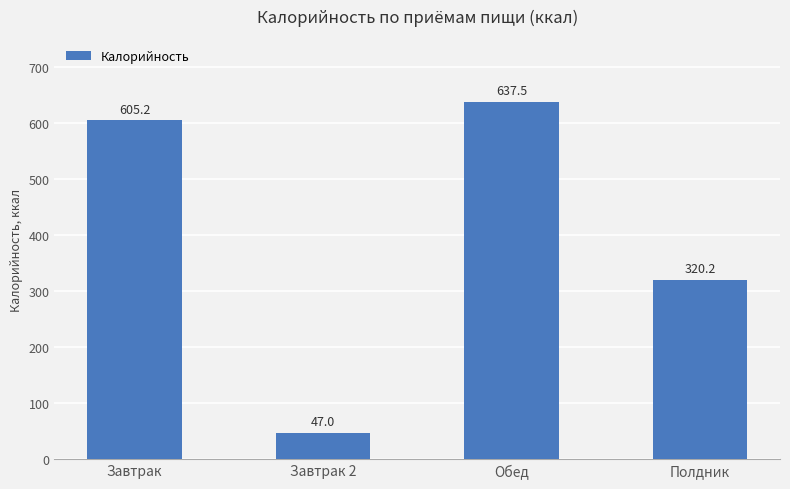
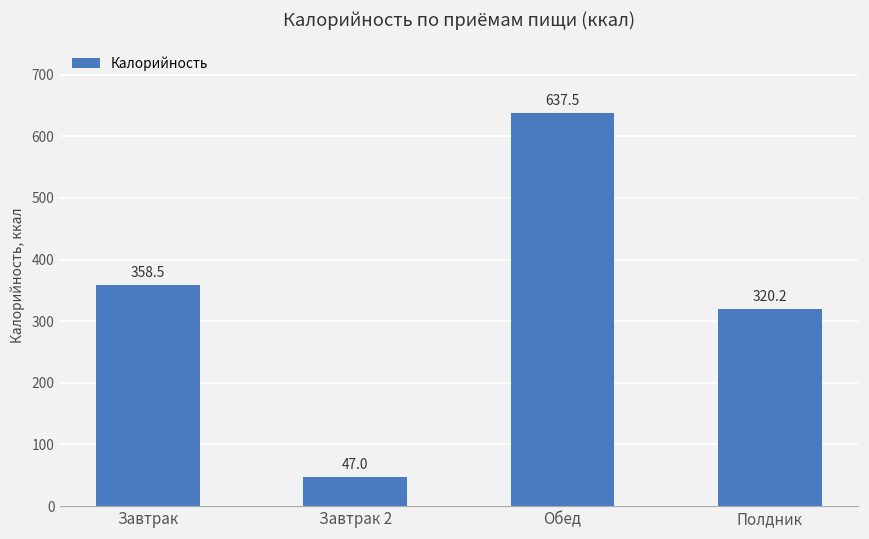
Завтрак: 605.2 -> 358.5
